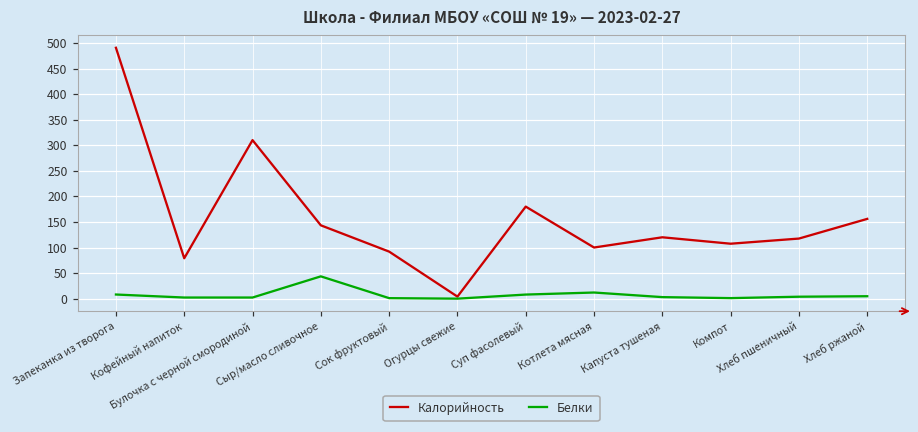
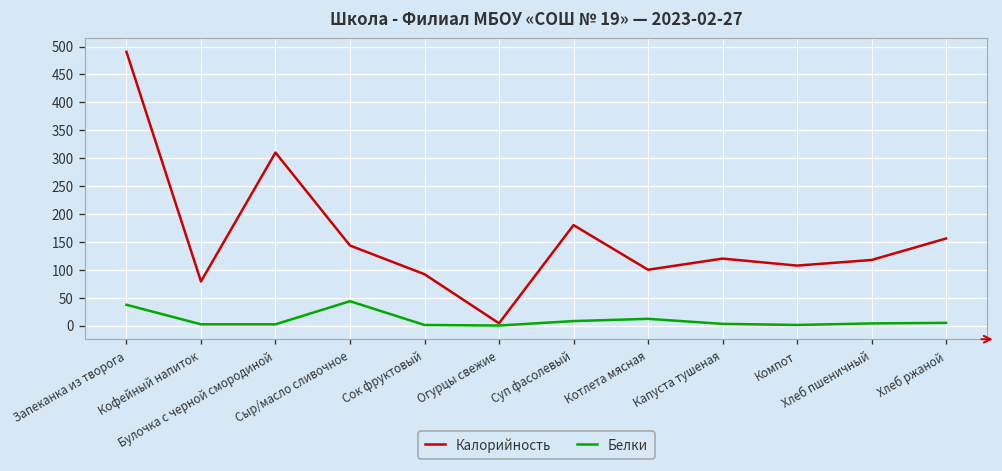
Белки, Запеканка из творога: 10 -> 40
